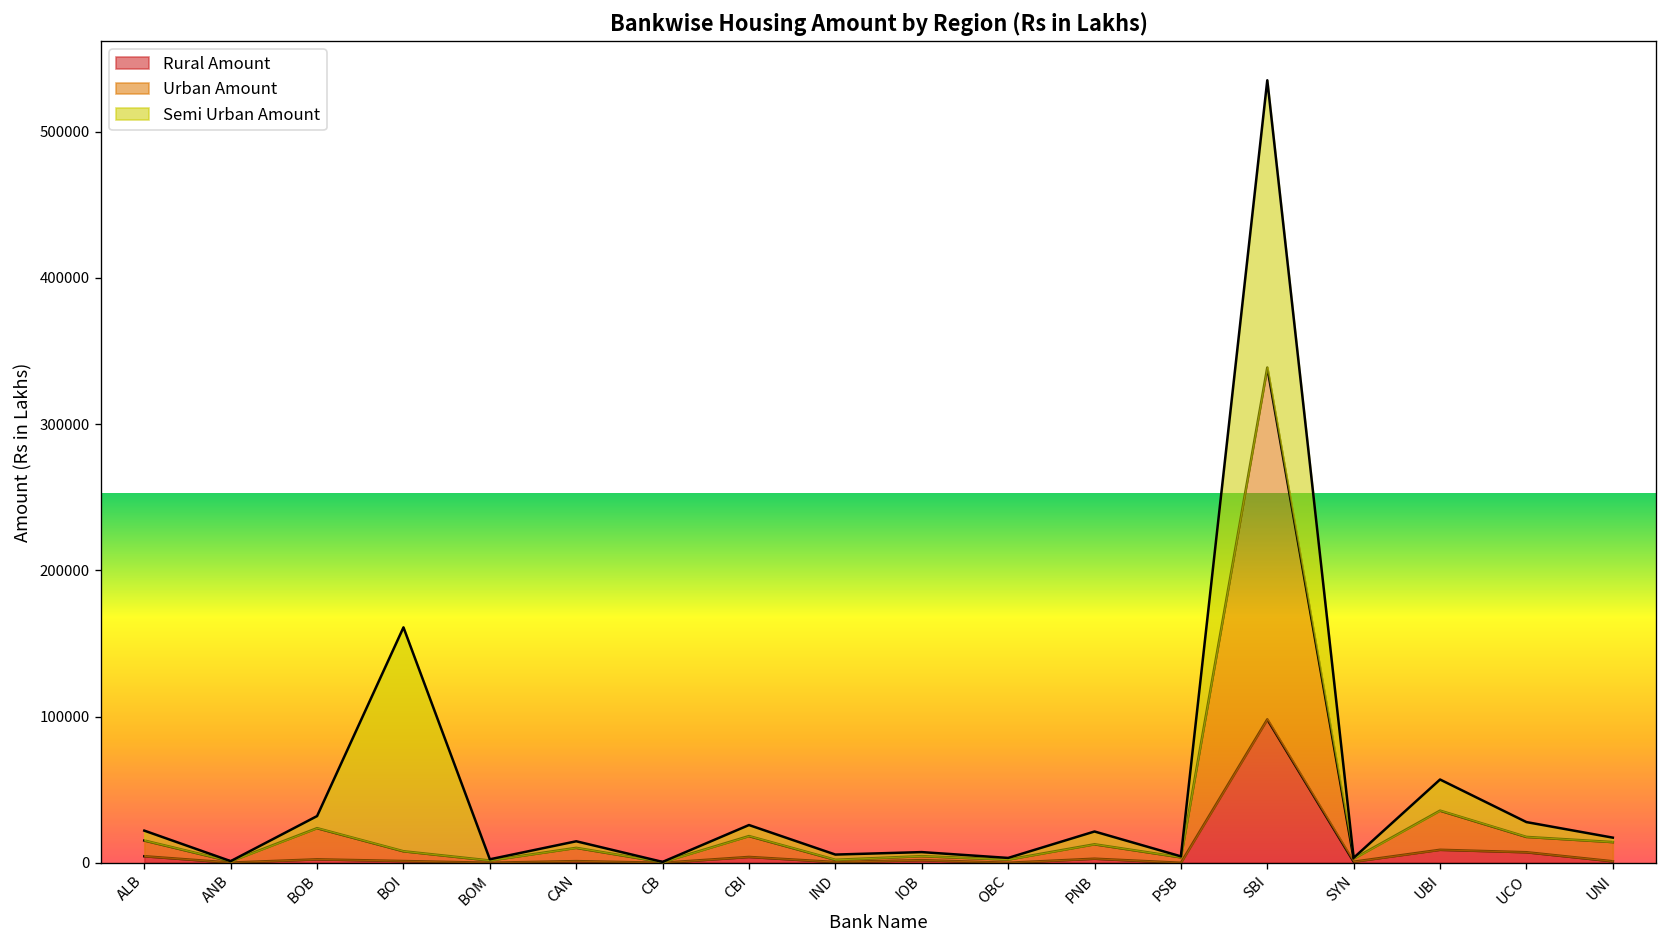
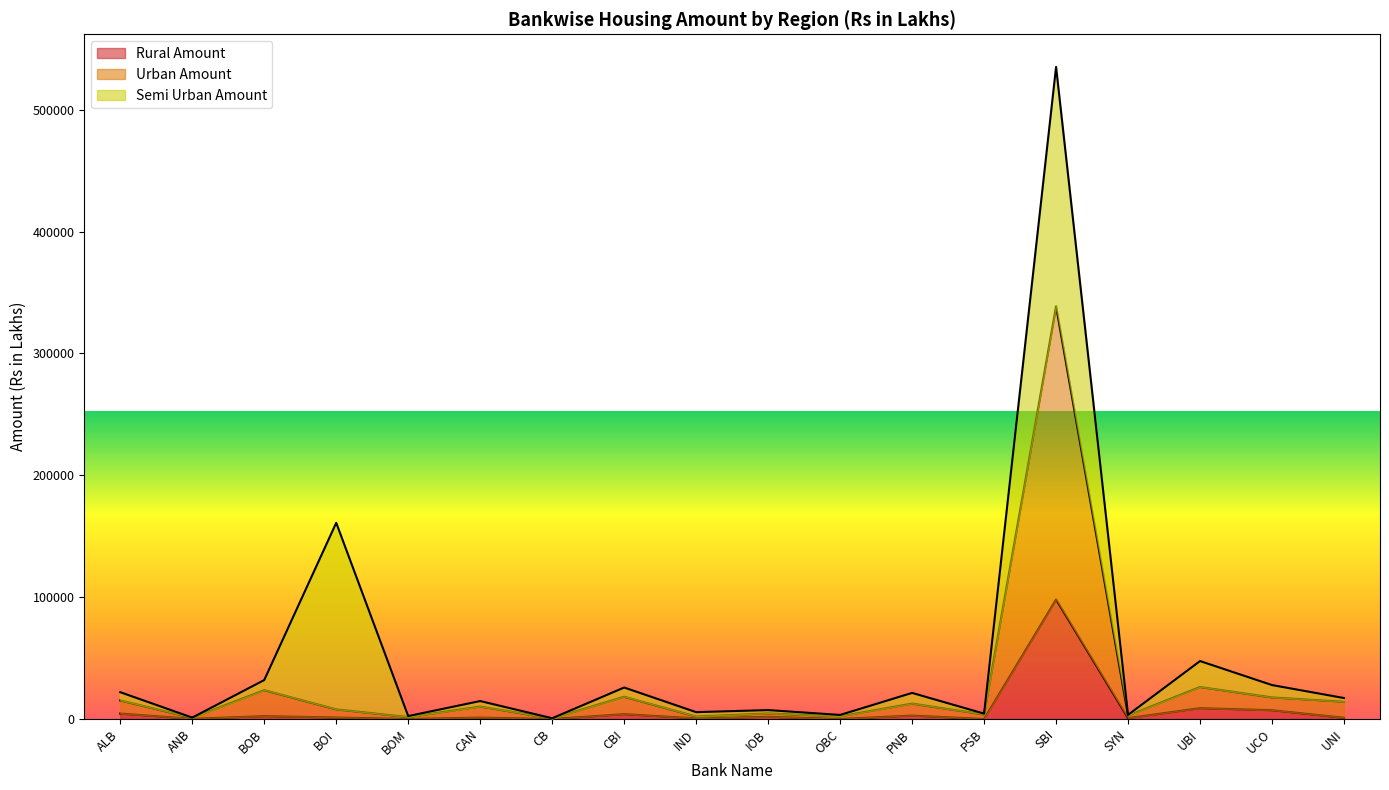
Urban Amount, UBI: 27000 -> 17000
